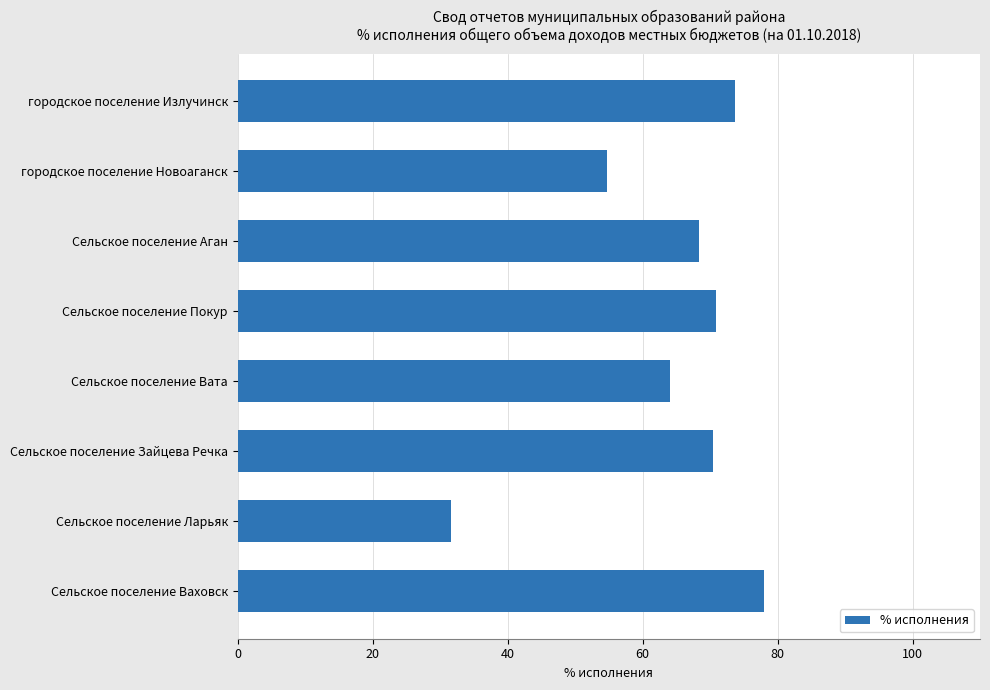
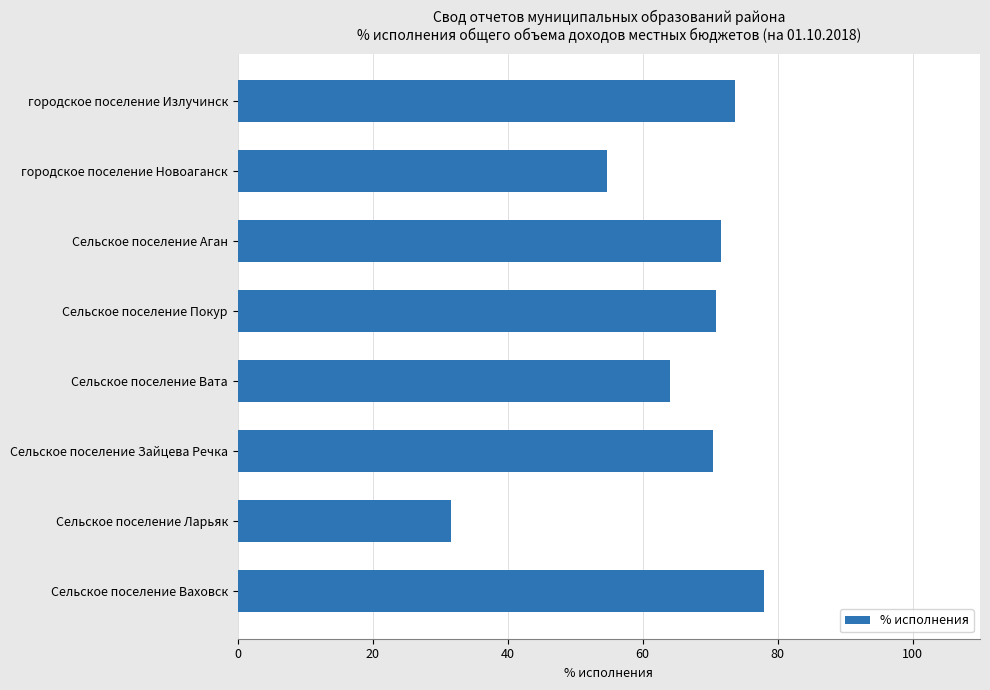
Сельское поселение Аган: 68 -> 72
